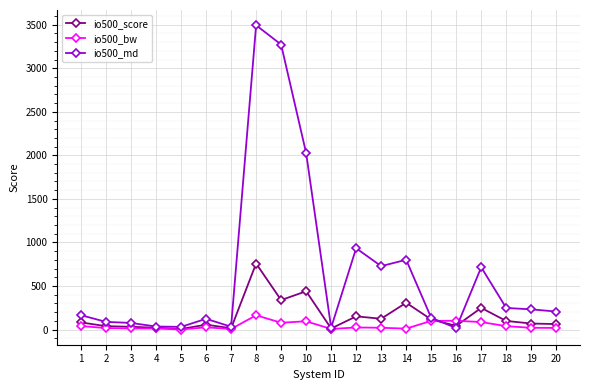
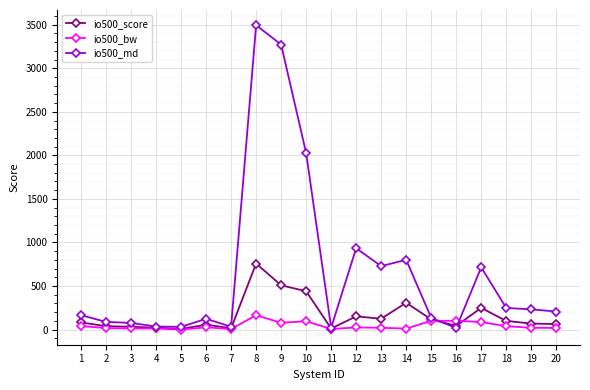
io500_score, 9: 300 -> 500
